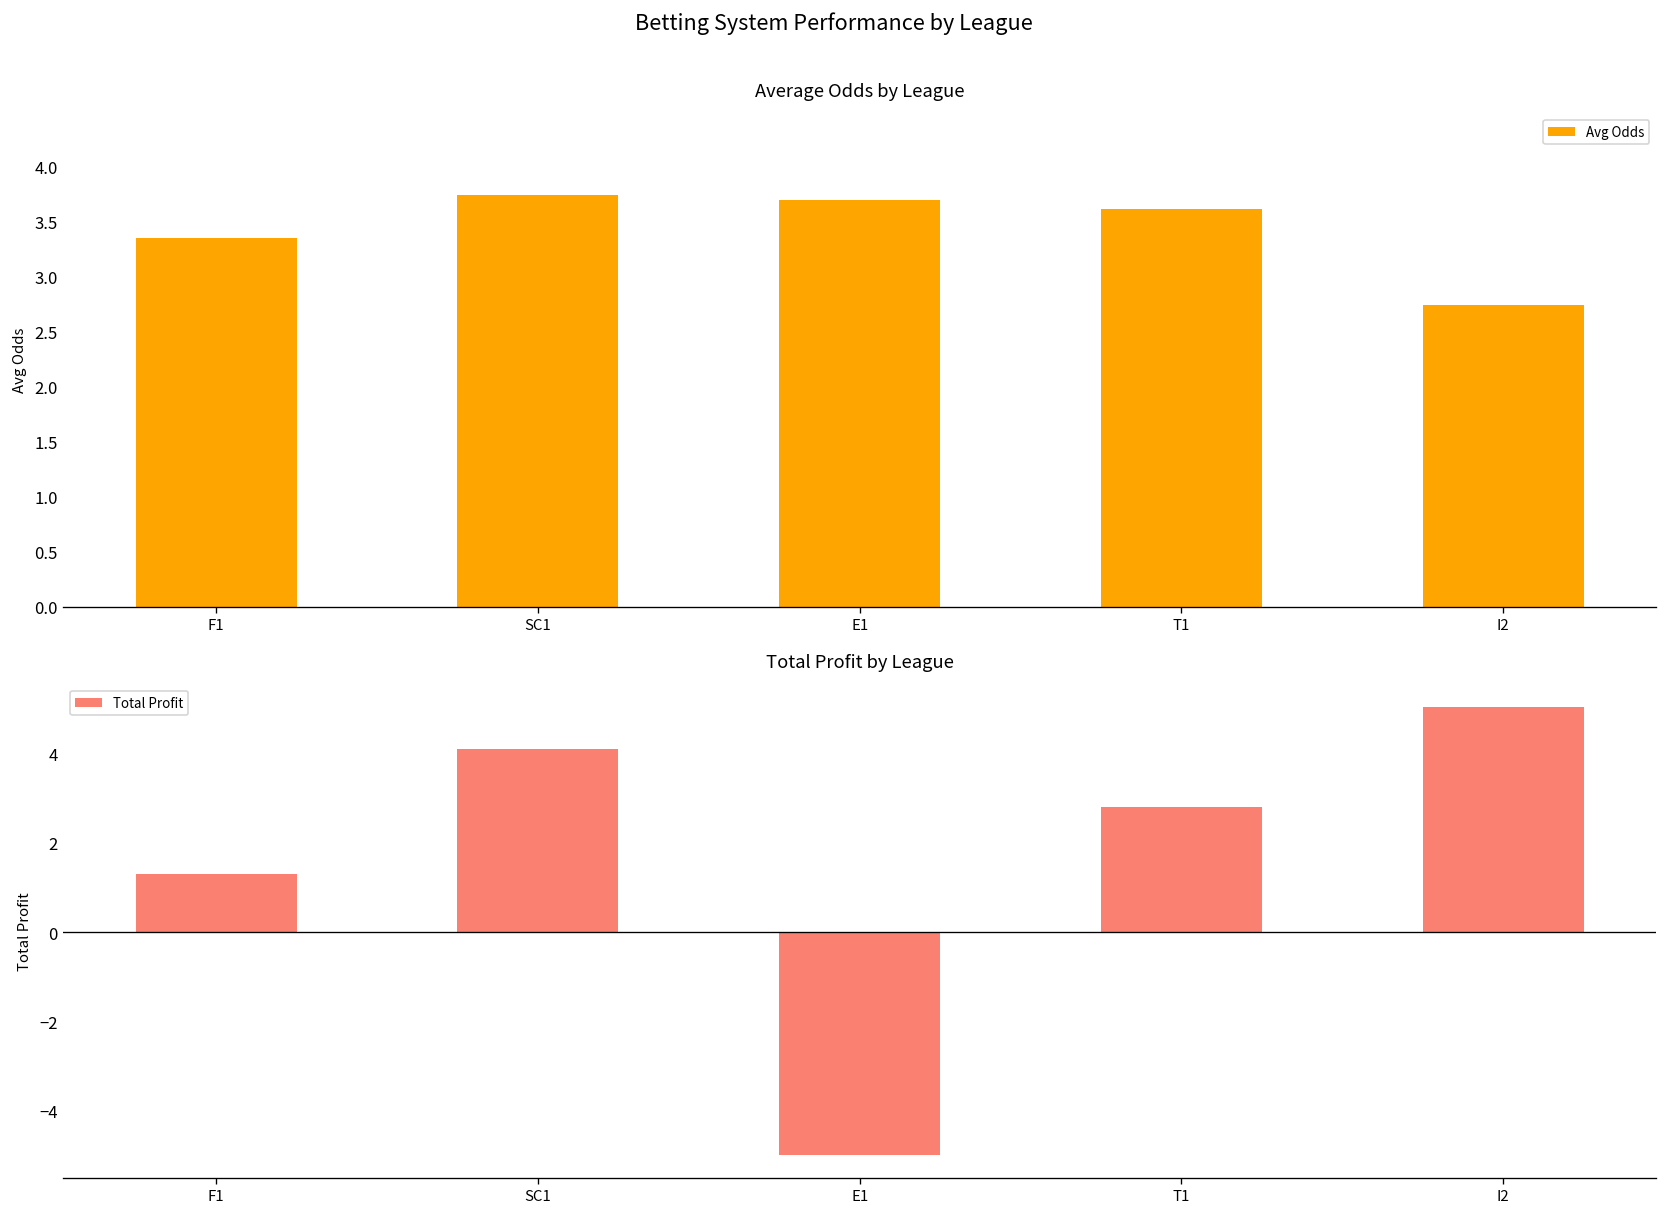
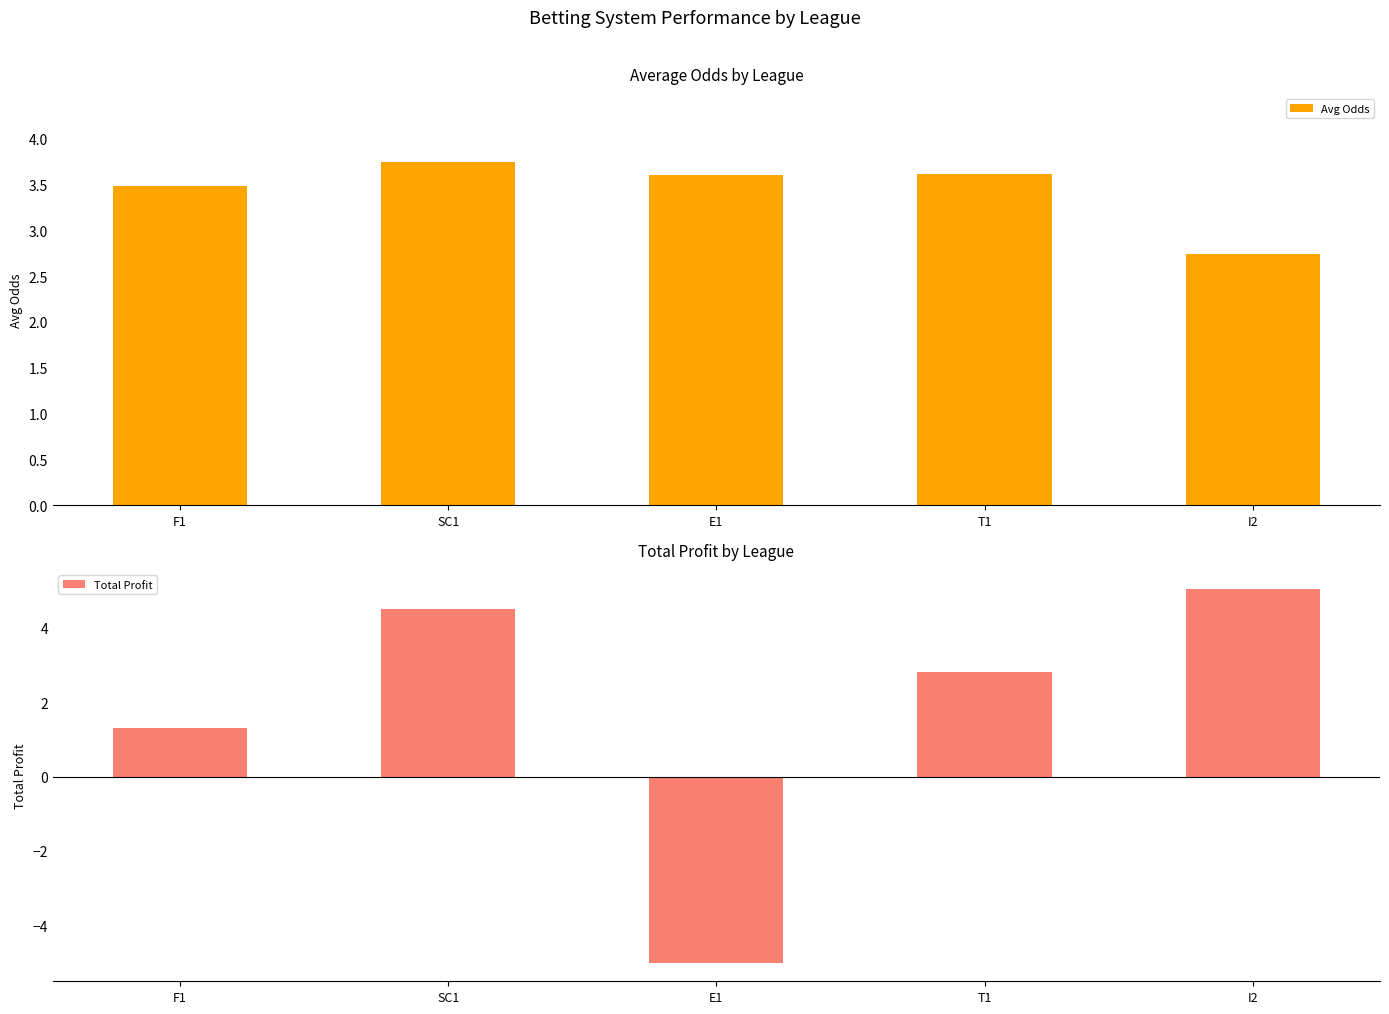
Average Odds by League, F1: 3.4 -> 3.5
Average Odds by League, E1: 3.7 -> 3.6
Total Profit by League, SC1: 4.1 -> 4.5
